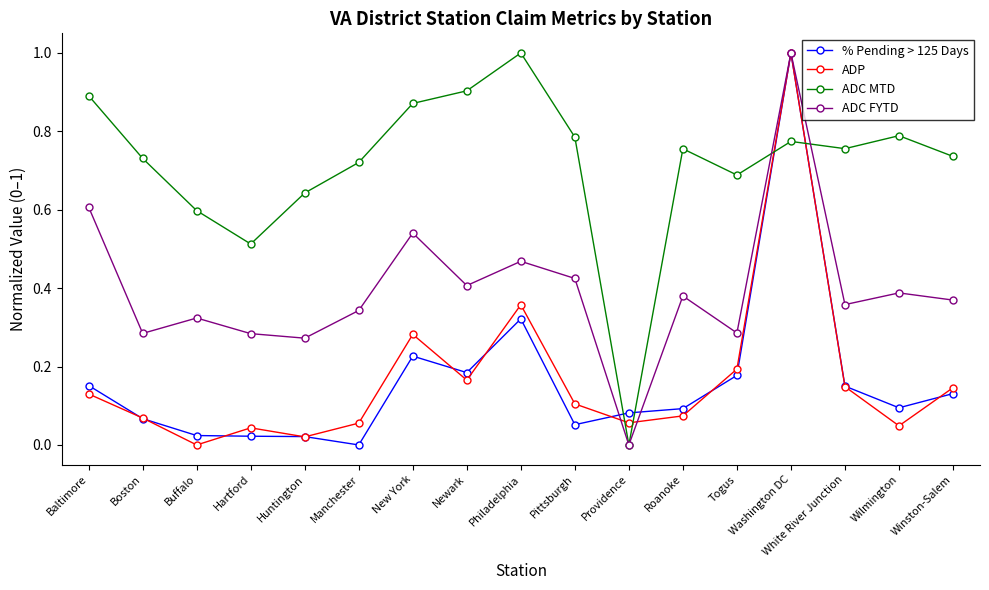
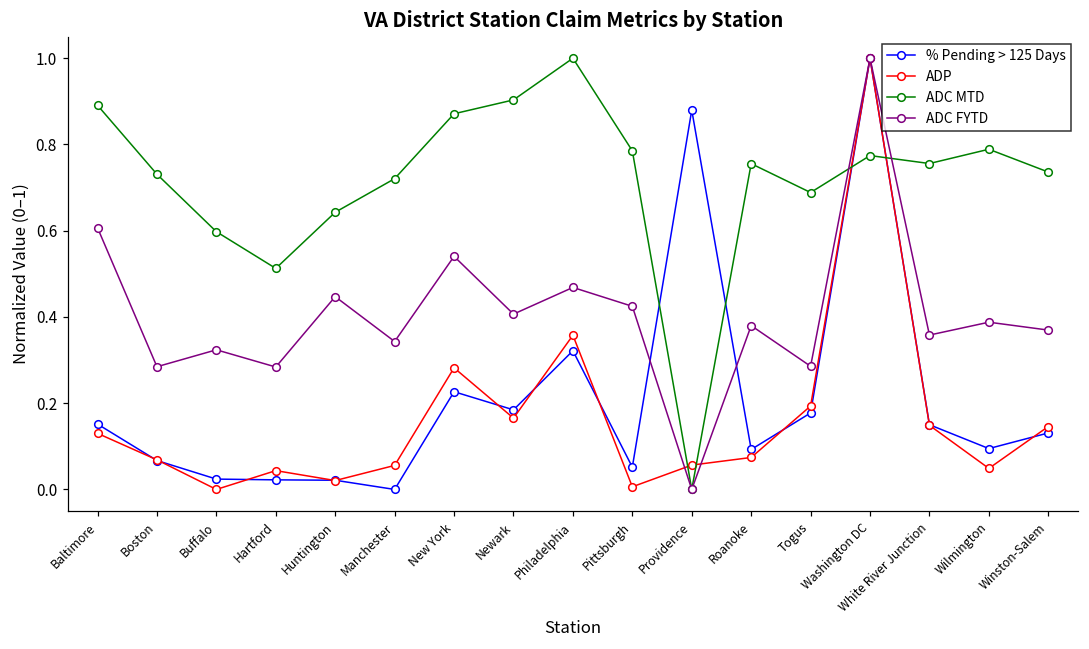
ADC FYTD, Huntington: 0.27 -> 0.45
ADP, Pittsburgh: 0.10 -> 0.01
% Pending > 125 Days, Providence: 0.08 -> 0.88
